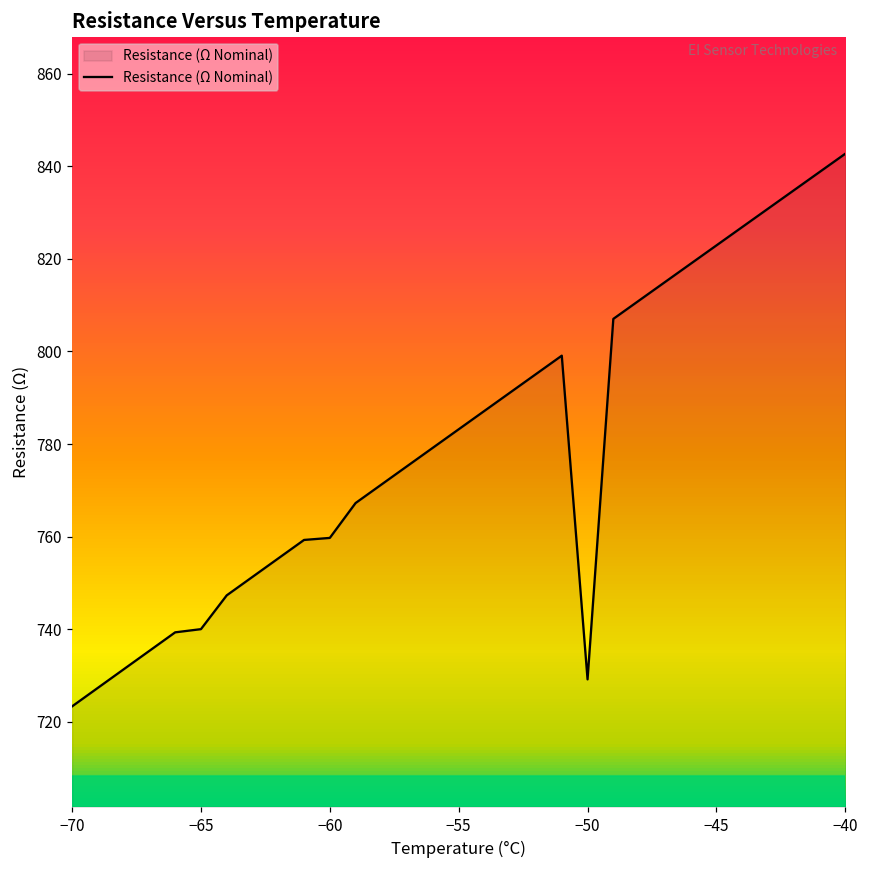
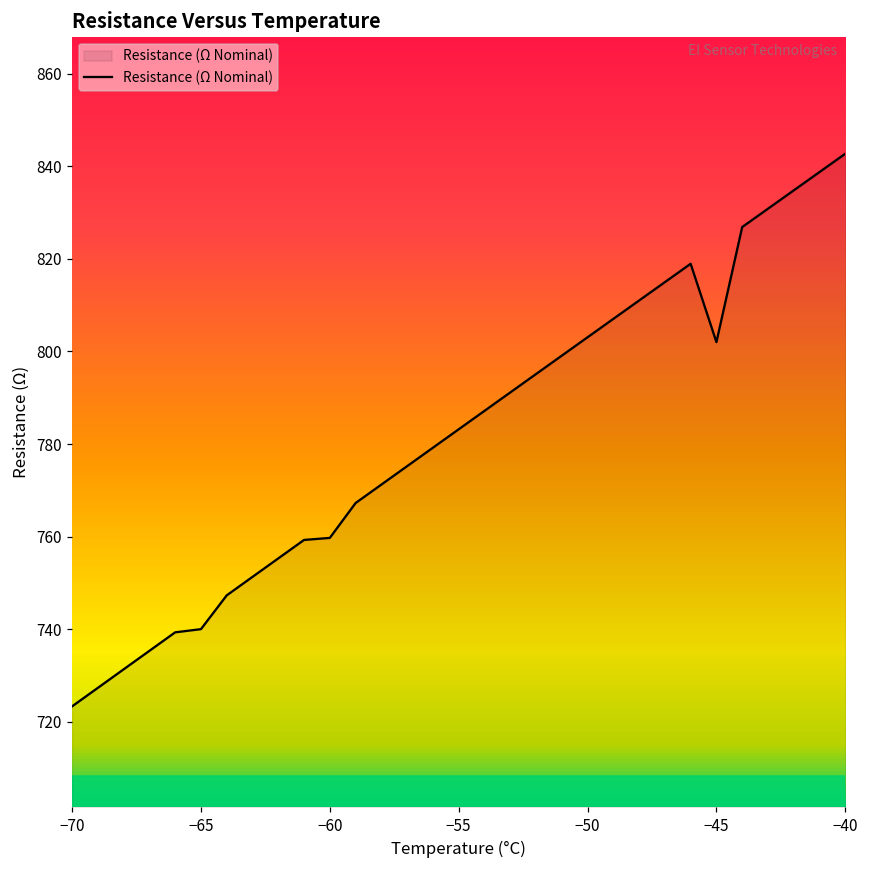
−50: 729 -> 803
−45: 823 -> 802
